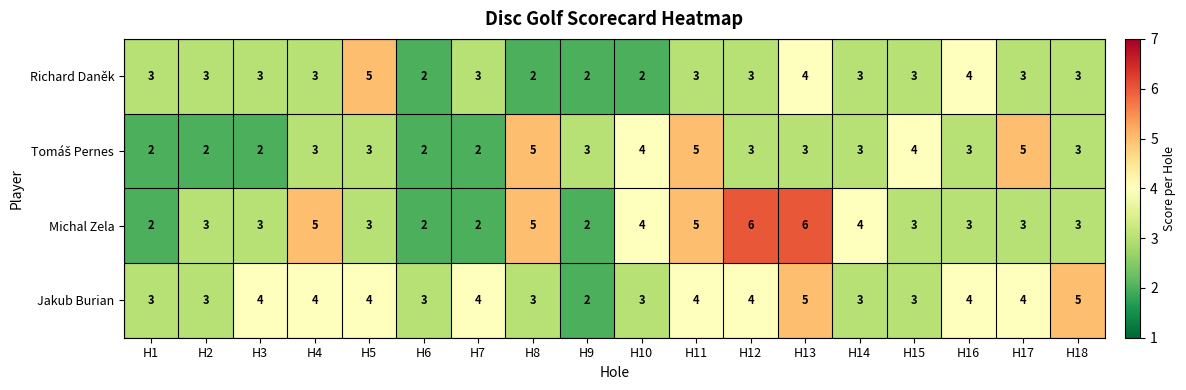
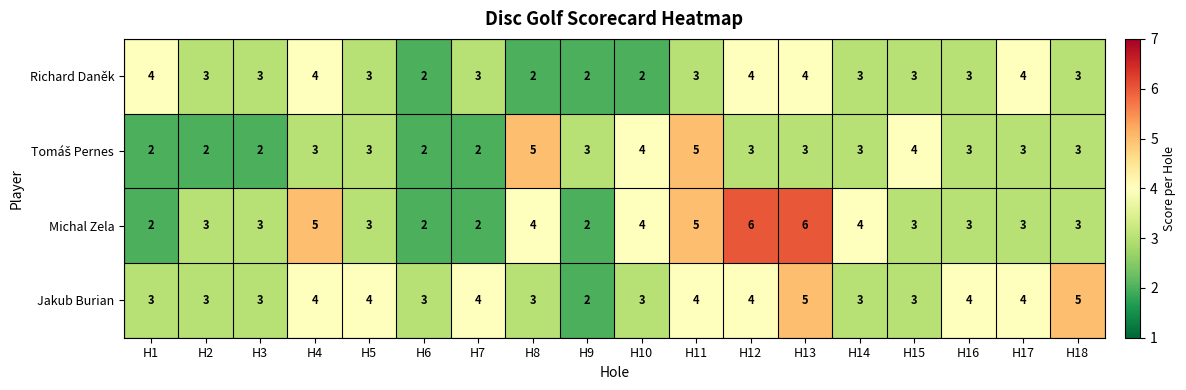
Richard Daněk, H1: 3 -> 4
Richard Daněk, H4: 3 -> 4
Richard Daněk, H5: 5 -> 3
Richard Daněk, H12: 3 -> 4
Richard Daněk, H16: 4 -> 3
Richard Daněk, H17: 3 -> 4
Tomáš Pernes, H17: 5 -> 3
Michal Zela, H8: 5 -> 4
Jakub Burian, H3: 4 -> 3
